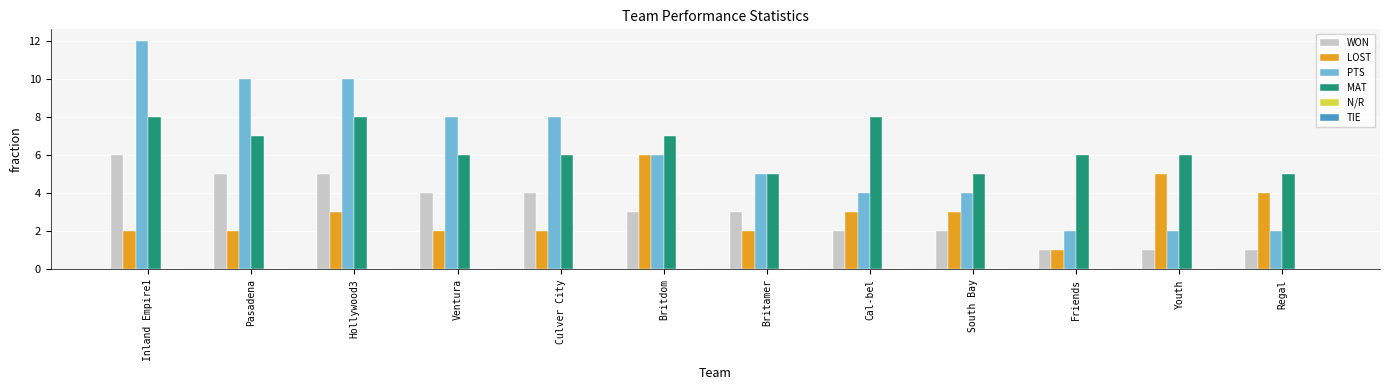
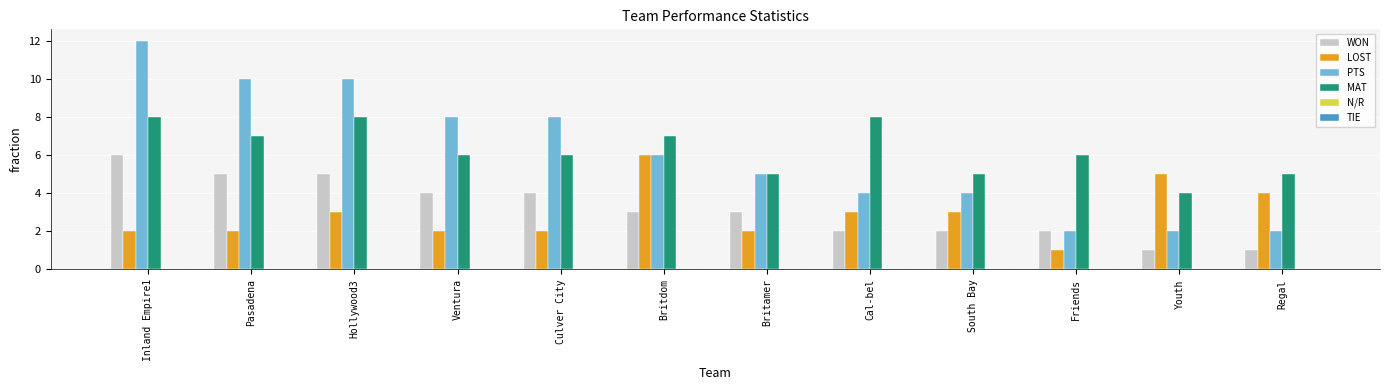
WON, Friends: 1 -> 2
MAT, Youth: 6 -> 4
